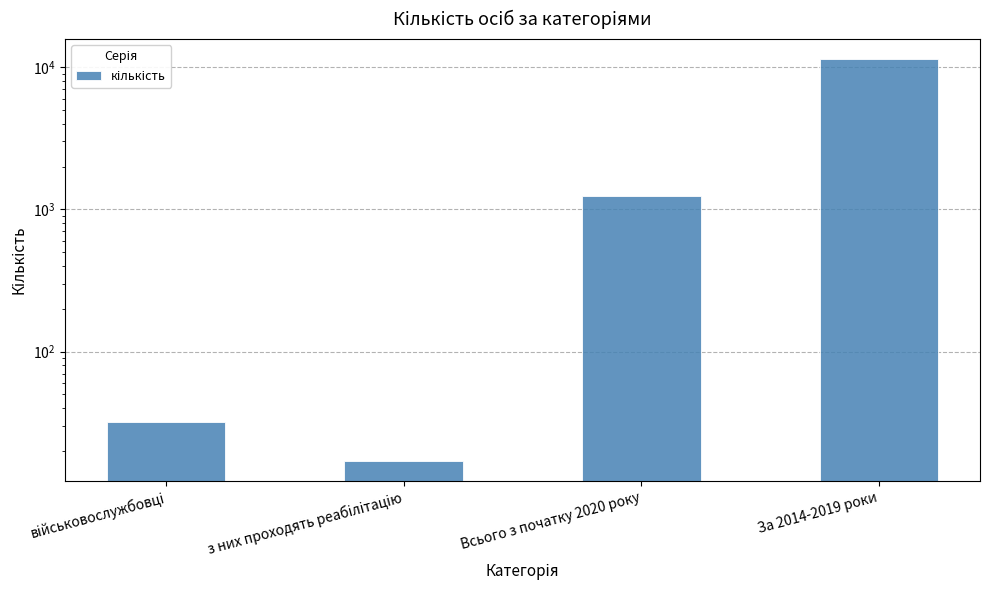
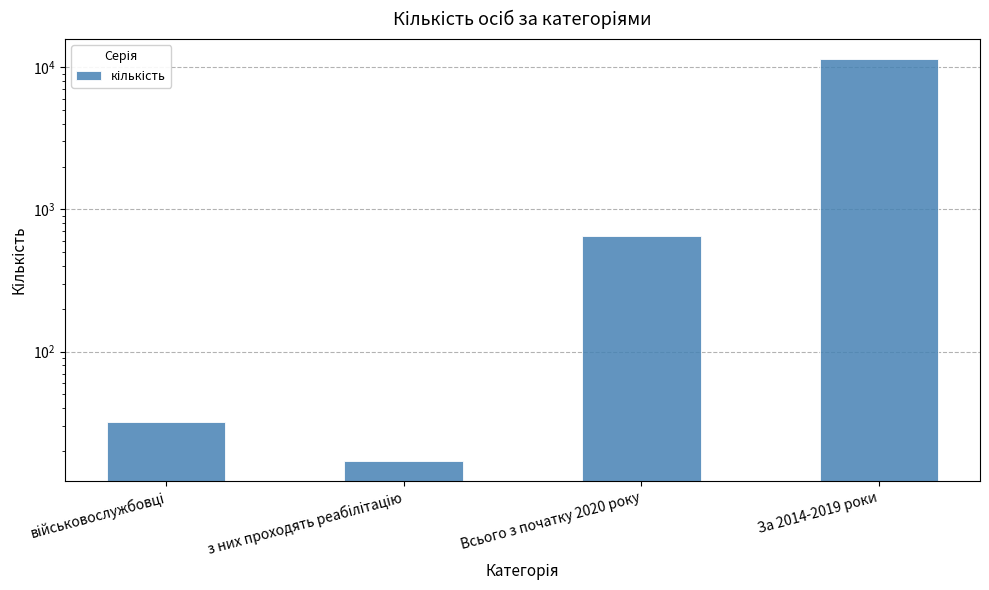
Всього з початку 2020 року: 1200 -> 600
